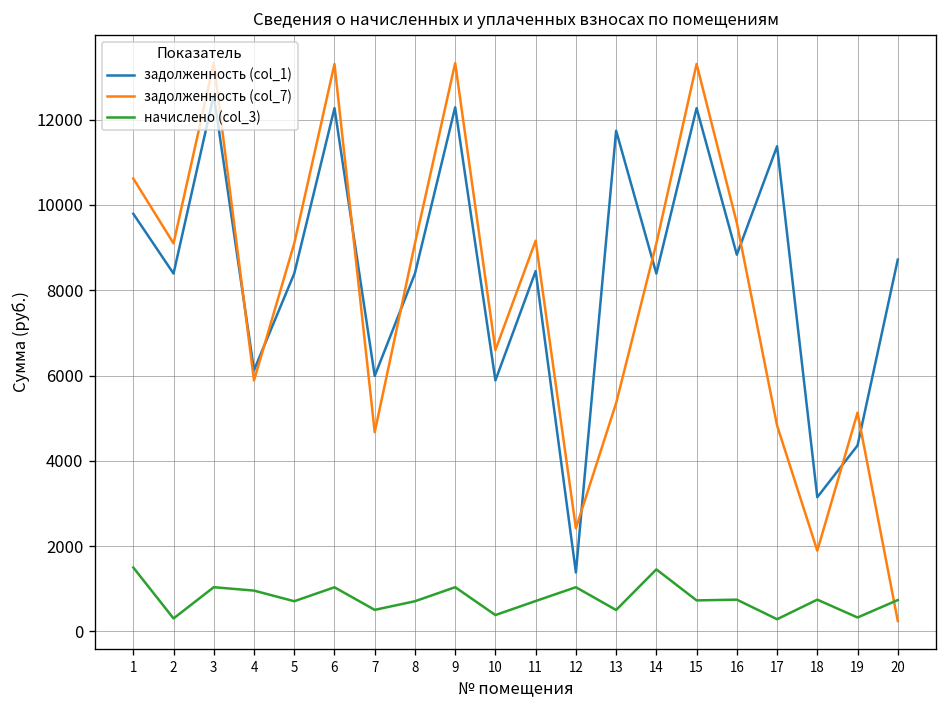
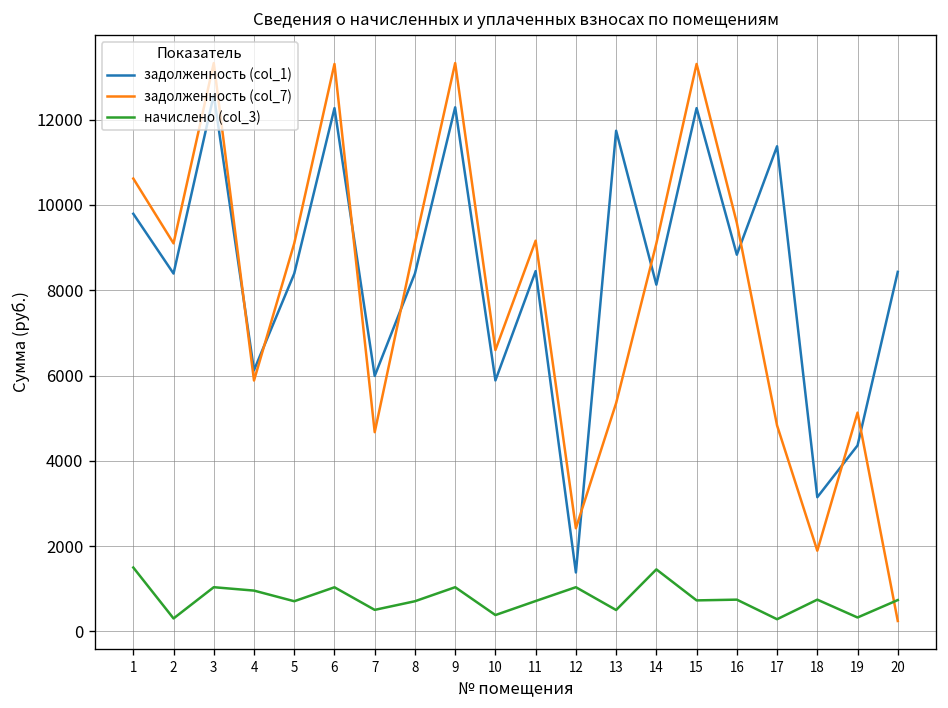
задолженность (col_1), 14: 8400 -> 8100
задолженность (col_1), 20: 8700 -> 8400
